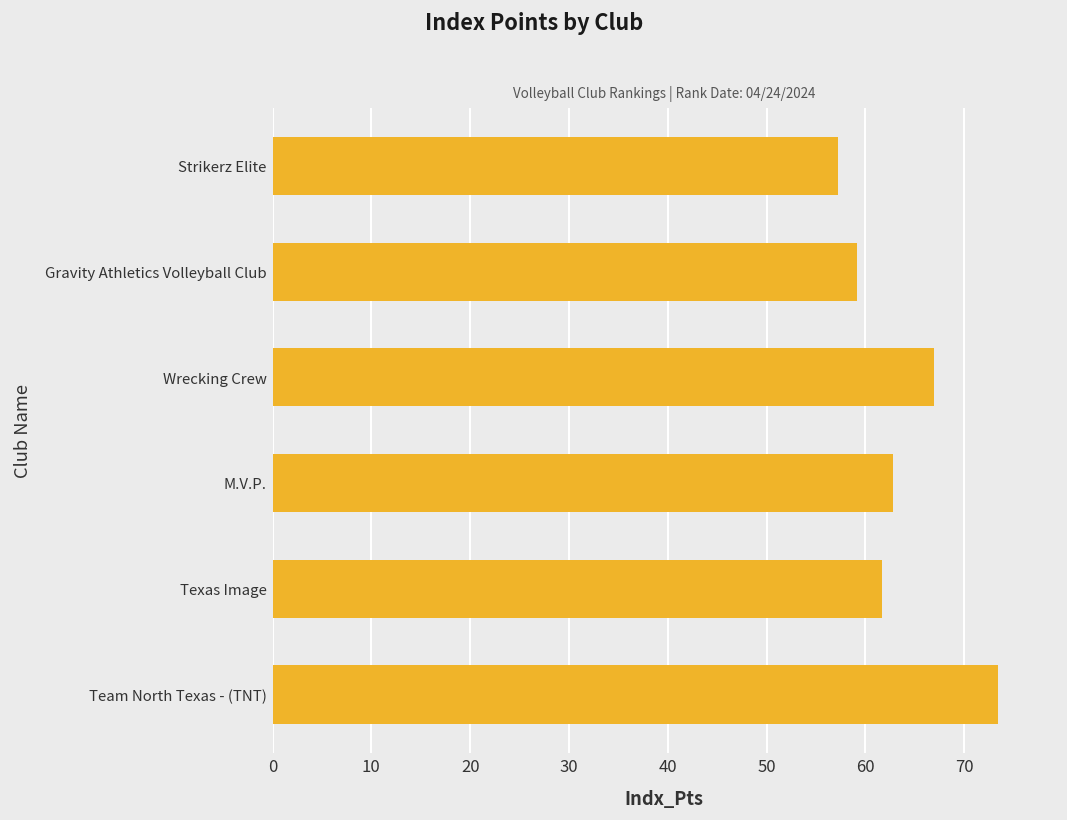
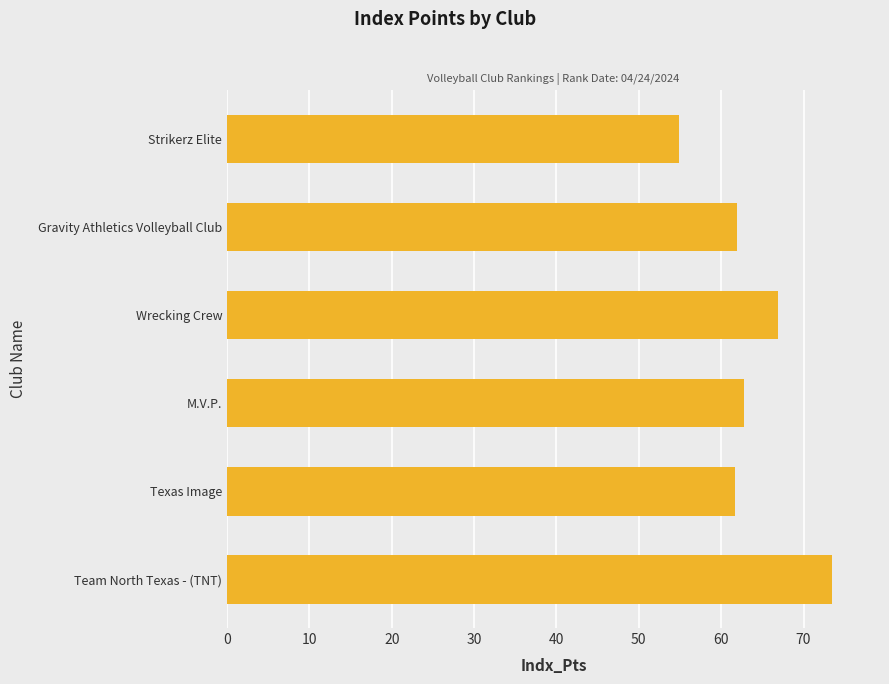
Strikerz Elite: 57 -> 55
Gravity Athletics Volleyball Club: 59 -> 62
